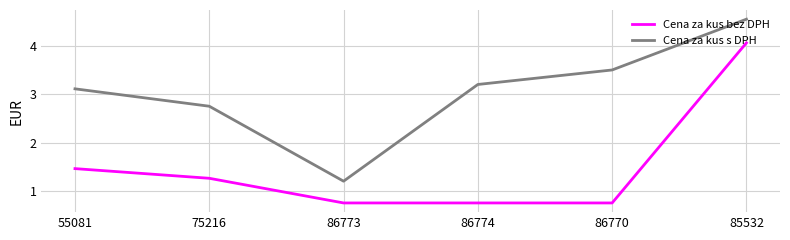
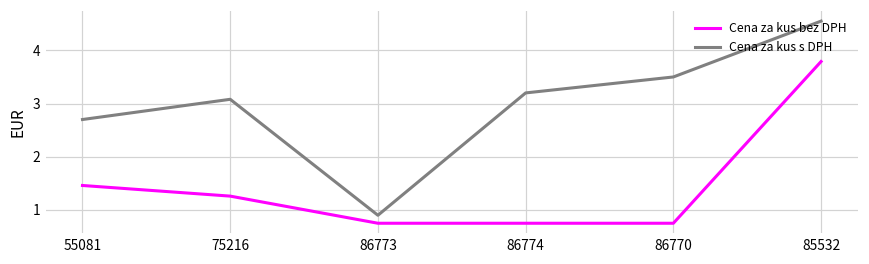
Cena za kus s DPH, 55081: 3.1 -> 2.7
Cena za kus s DPH, 75216: 2.8 -> 3.1
Cena za kus s DPH, 86773: 1.2 -> 0.9
Cena za kus bez DPH, 85532: 4.1 -> 3.8
